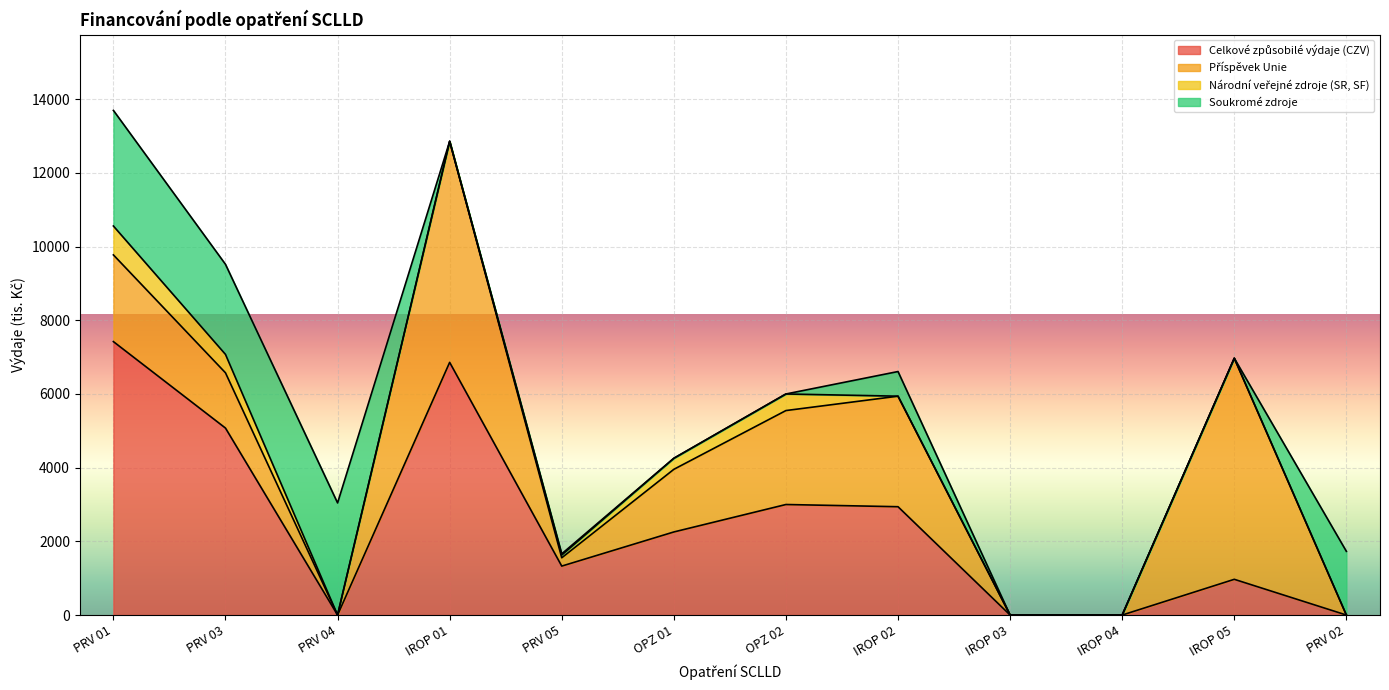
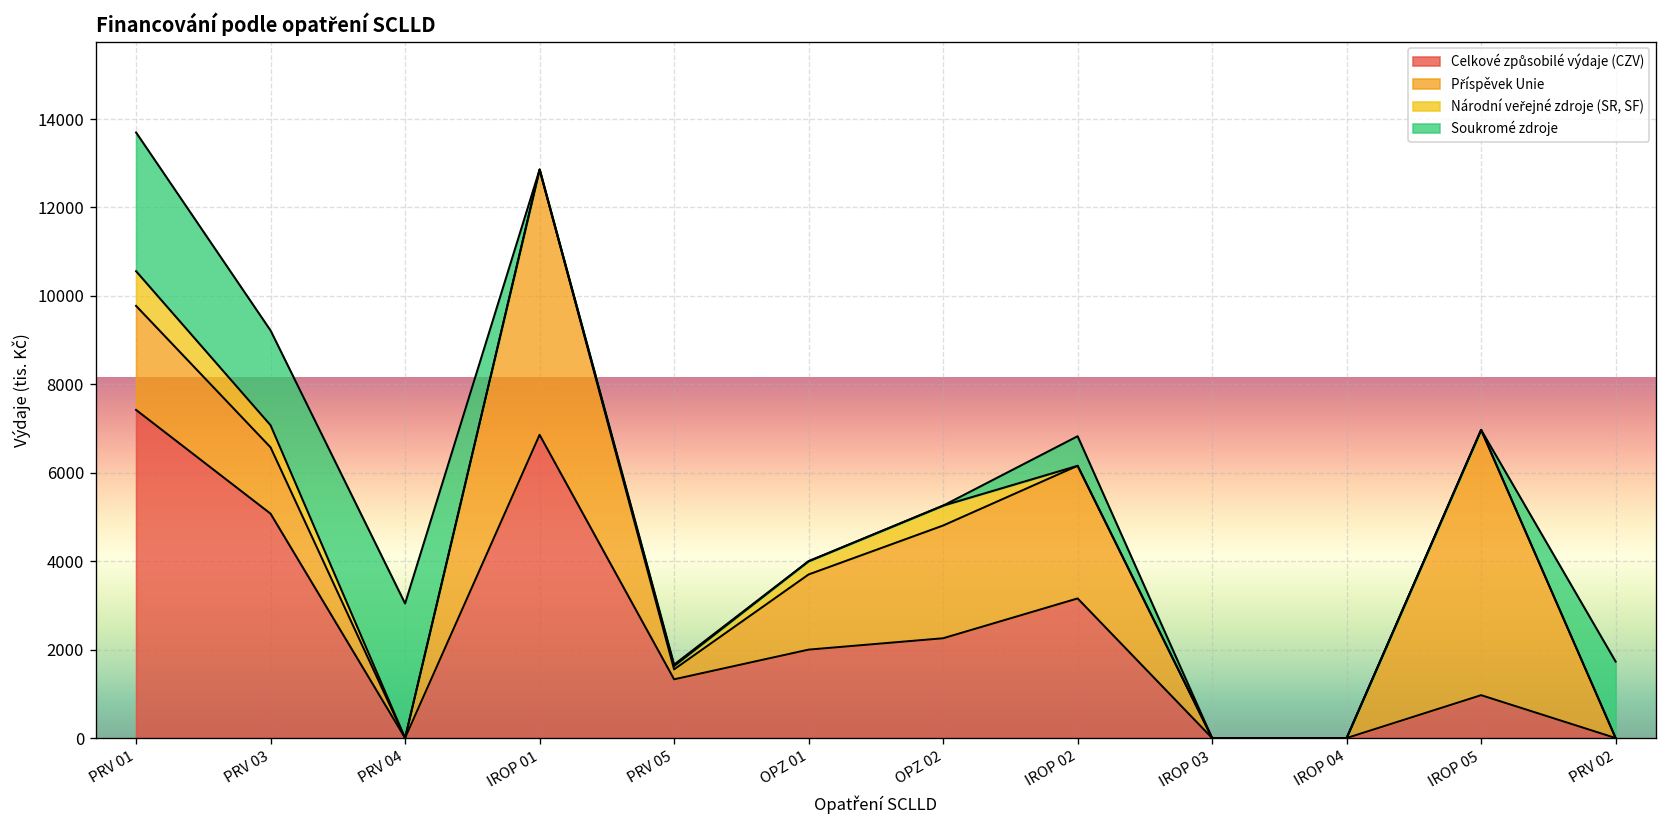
Soukromé zdroje, PRV 03: 2400 -> 2100
Celkové způsobilé výdaje (CZV), OPZ 01: 2300 -> 2000
Celkové způsobilé výdaje (CZV), OPZ 02: 3000 -> 2300
Celkové způsobilé výdaje (CZV), IROP 02: 2900 -> 3200
